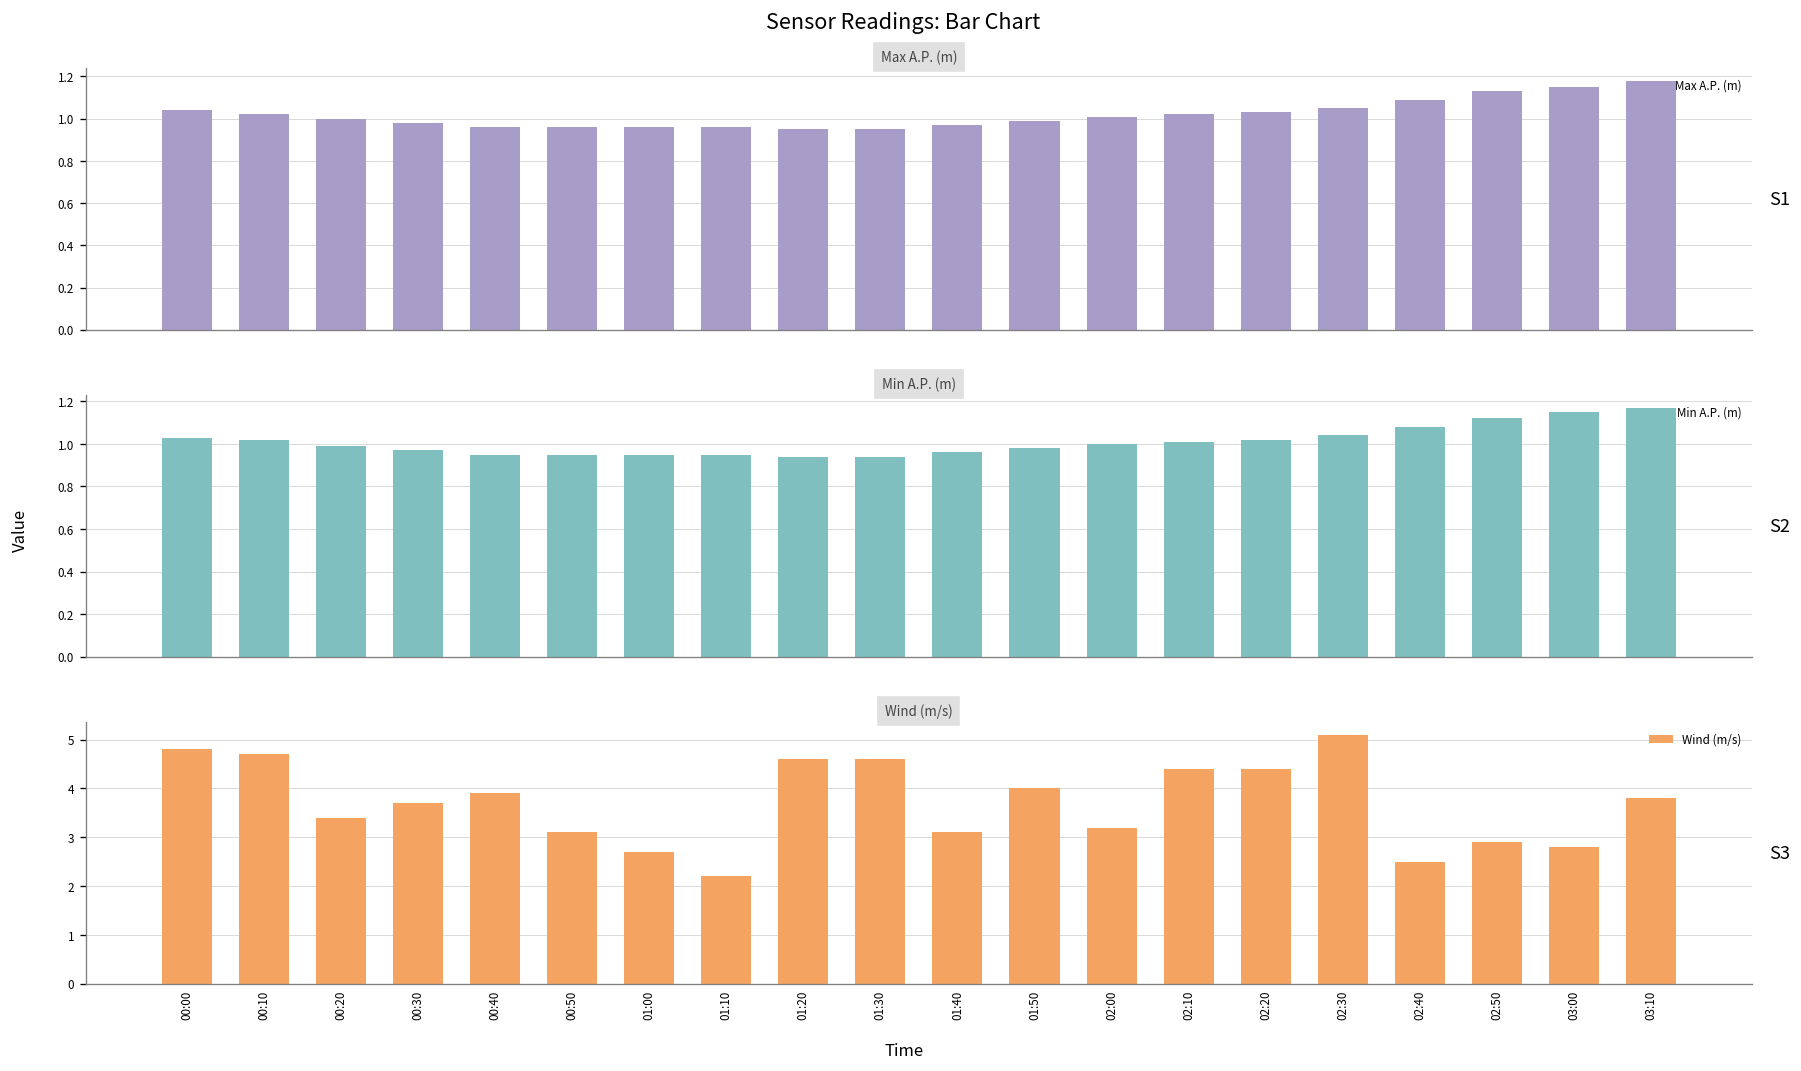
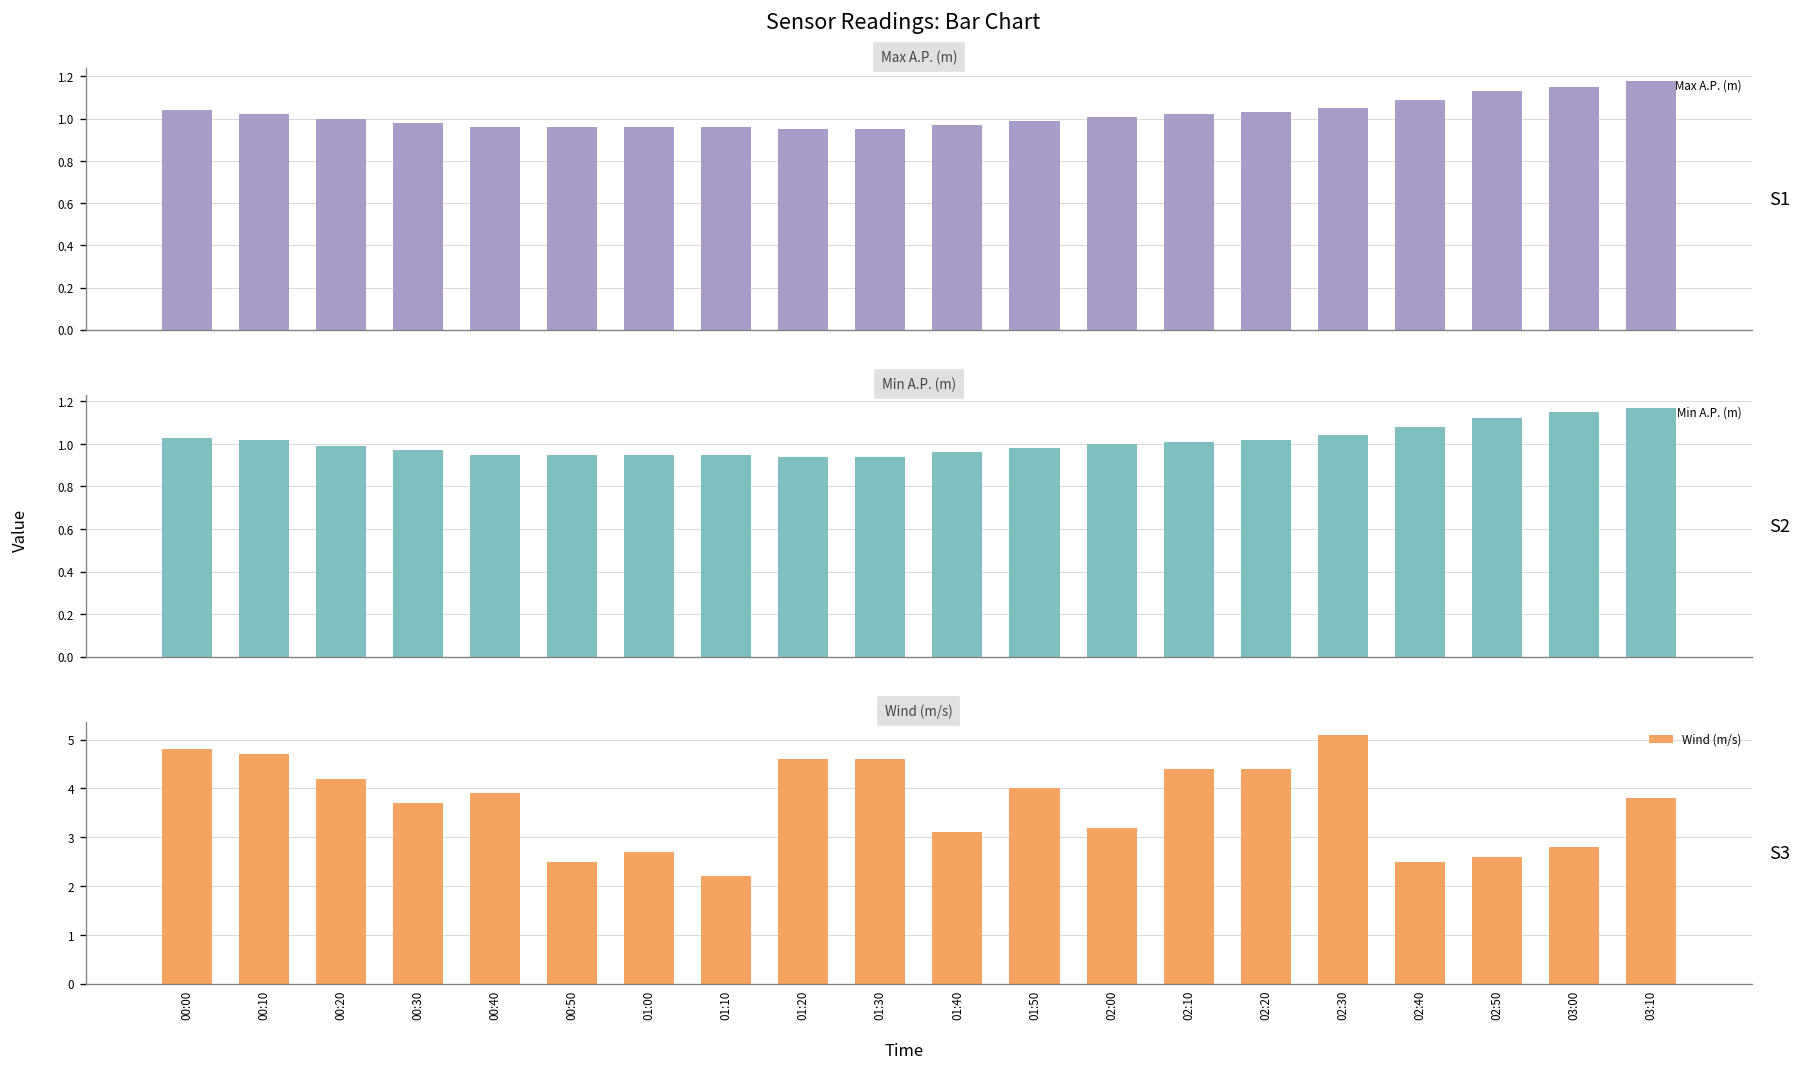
Wind (m/s), 00:20: 3.4 -> 4.2
Wind (m/s), 00:50: 3.1 -> 2.5
Wind (m/s), 02:50: 2.9 -> 2.6
